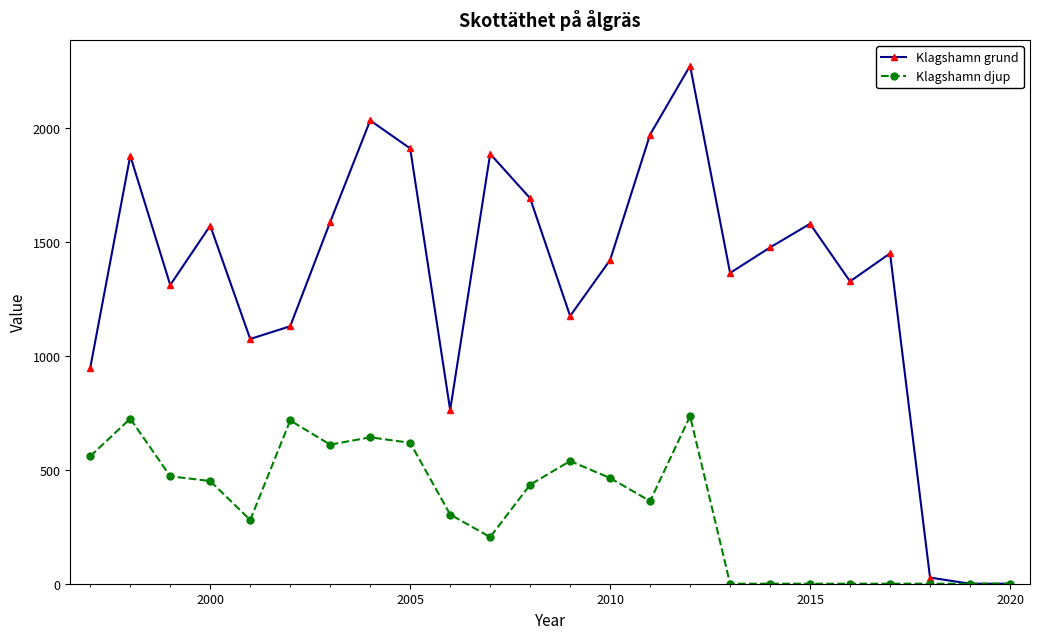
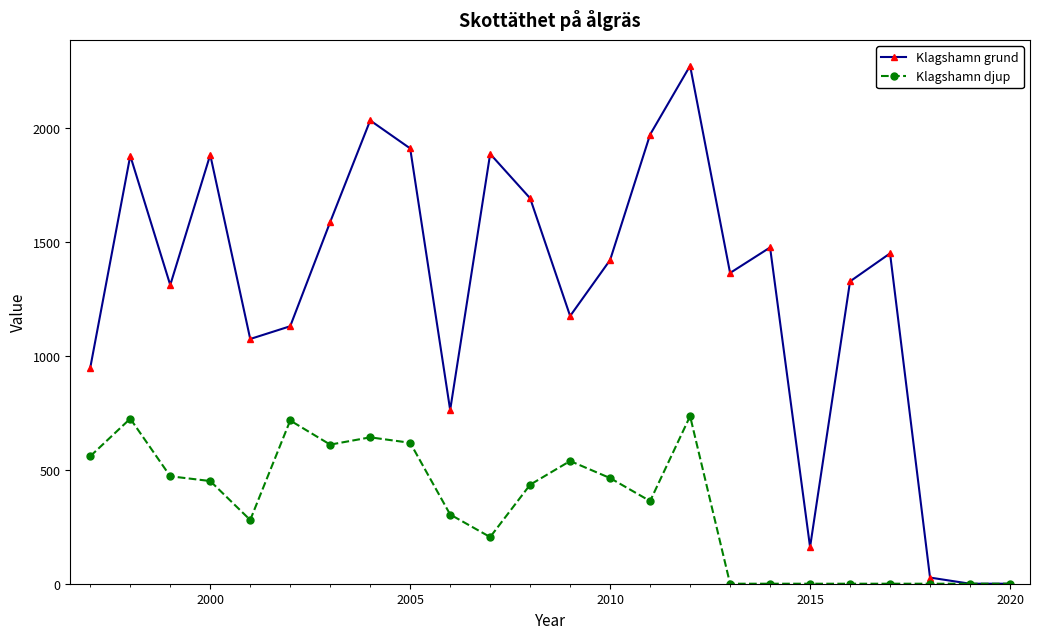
Klagshamn grund, 2000: 1570 -> 1880
Klagshamn grund, 2015: 1580 -> 160
